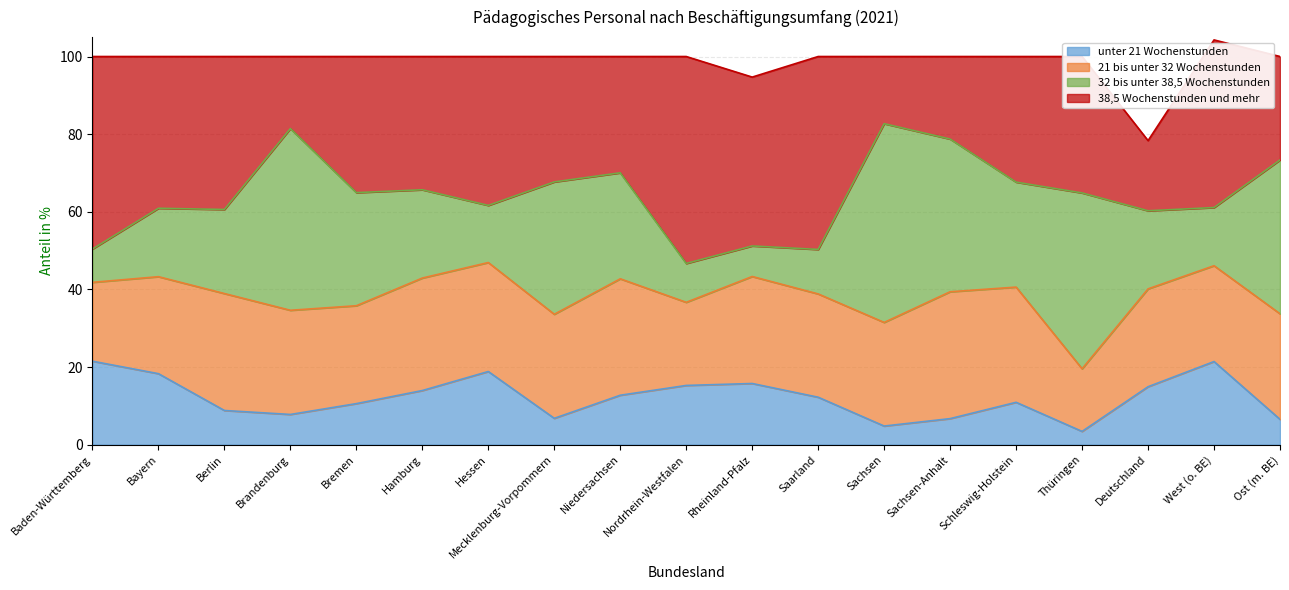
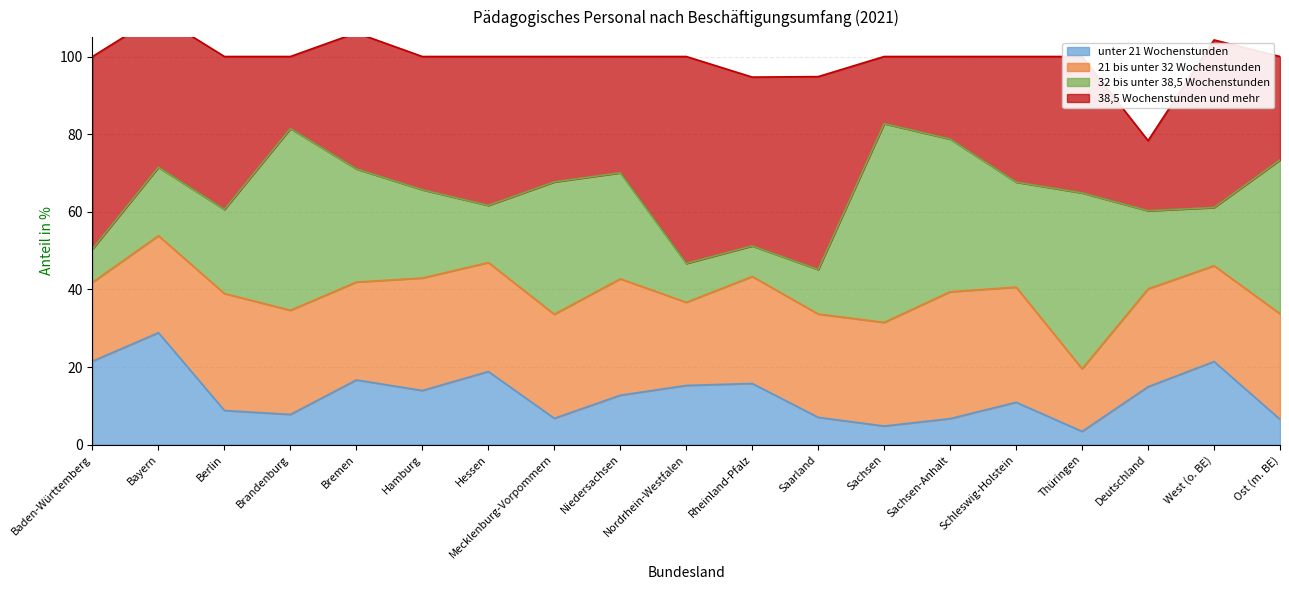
unter 21 Wochenstunden, Bayern: 18 -> 29
unter 21 Wochenstunden, Bremen: 11 -> 17
unter 21 Wochenstunden, Saarland: 12 -> 7
